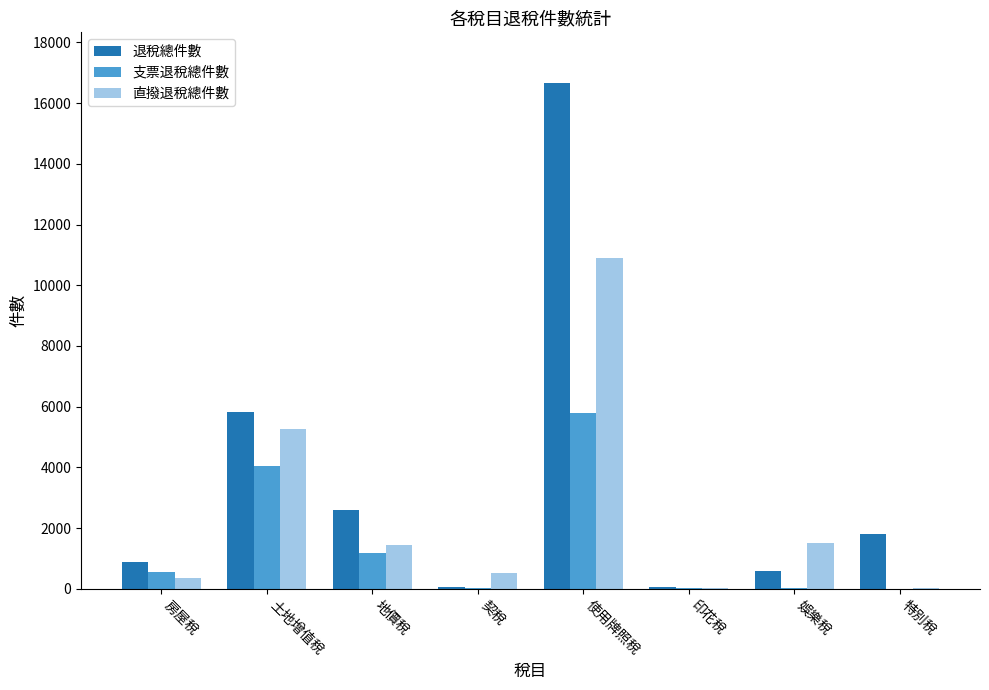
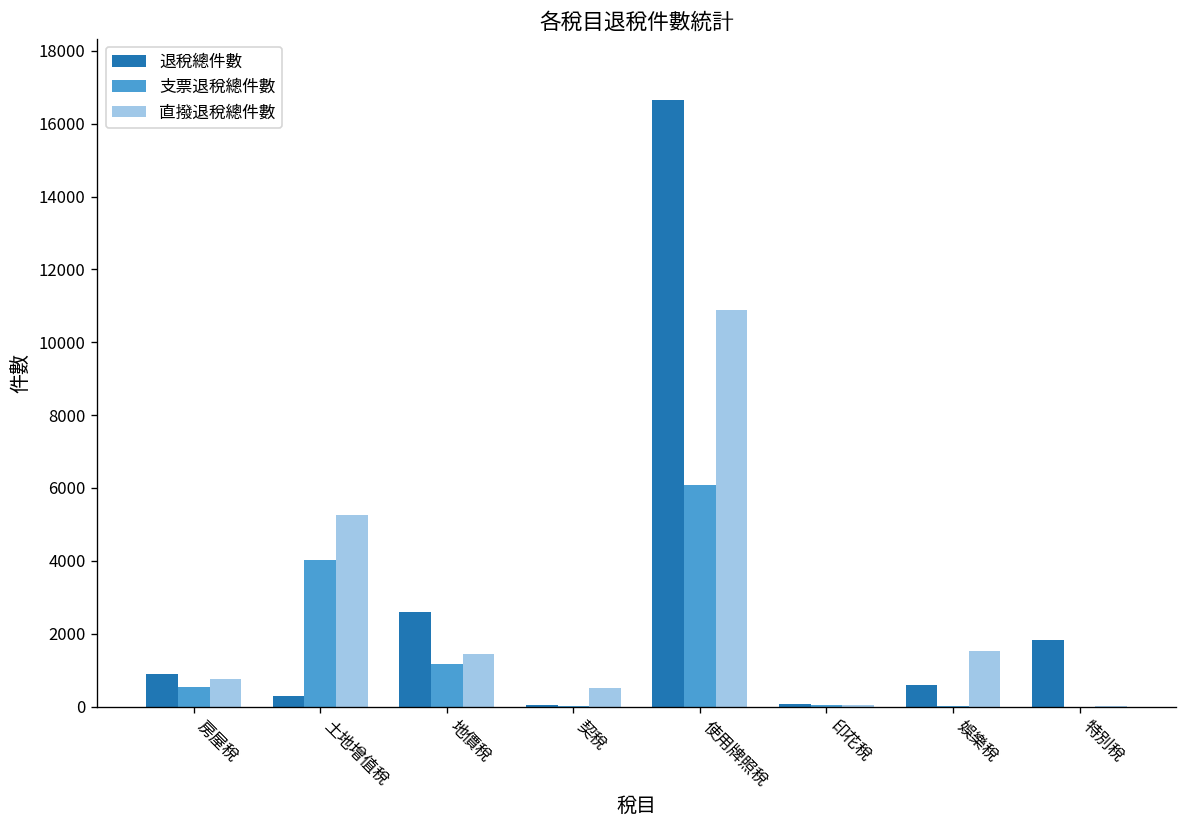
直撥退稅總件數, 房屋稅: 400 -> 800
退稅總件數, 土地增值稅: 5800 -> 300
支票退稅總件數, 使用牌照稅: 5800 -> 6100
